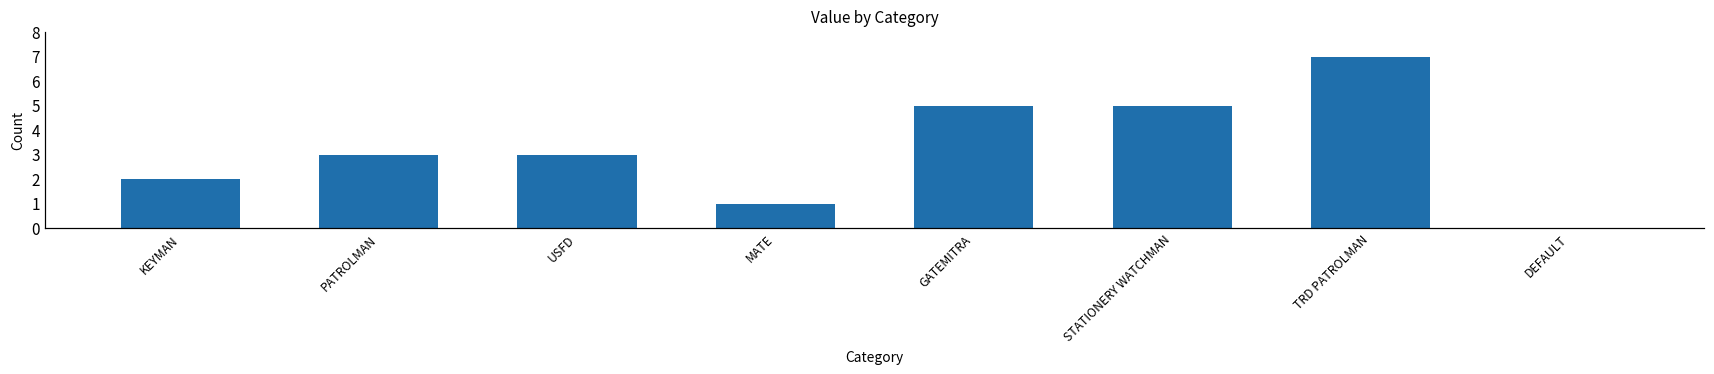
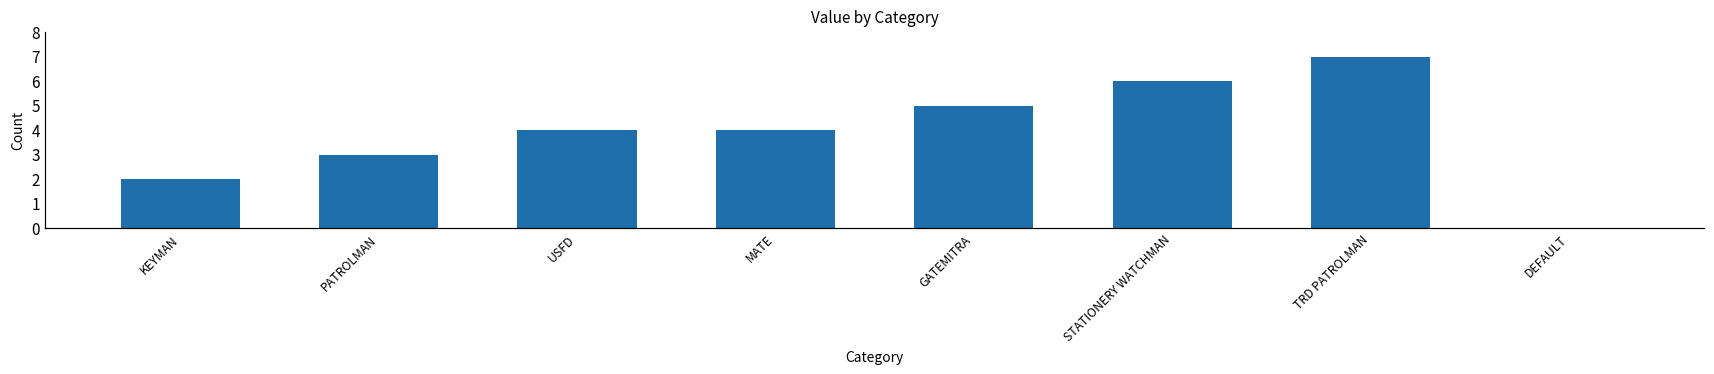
USFD: 3 -> 4
MATE: 1 -> 4
STATIONERY WATCHMAN: 5 -> 6
